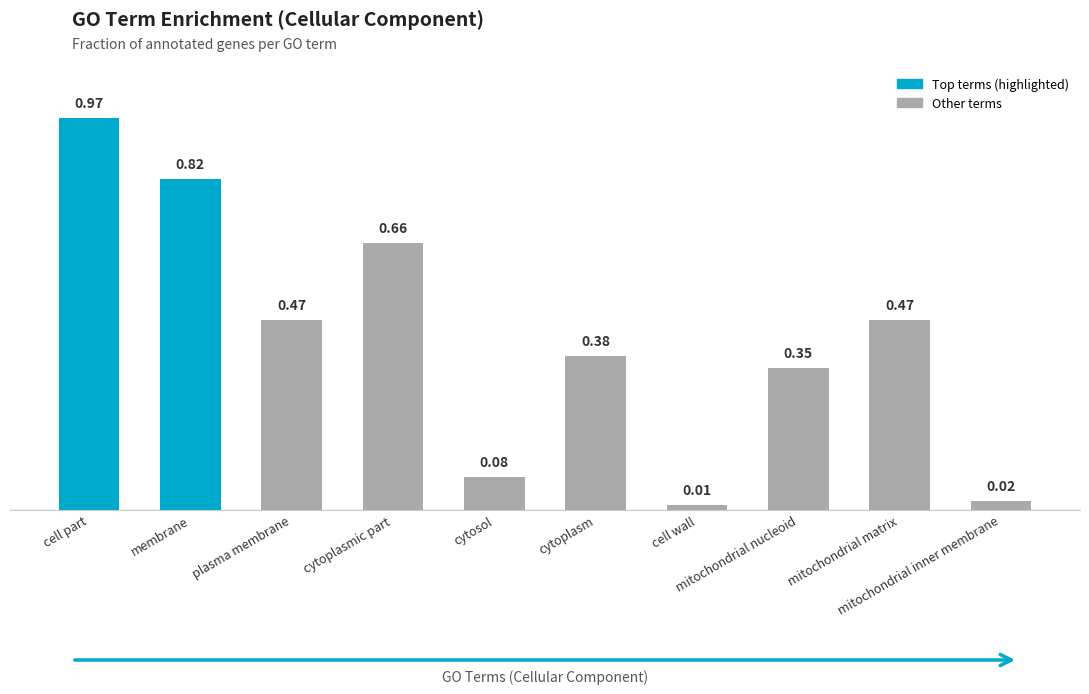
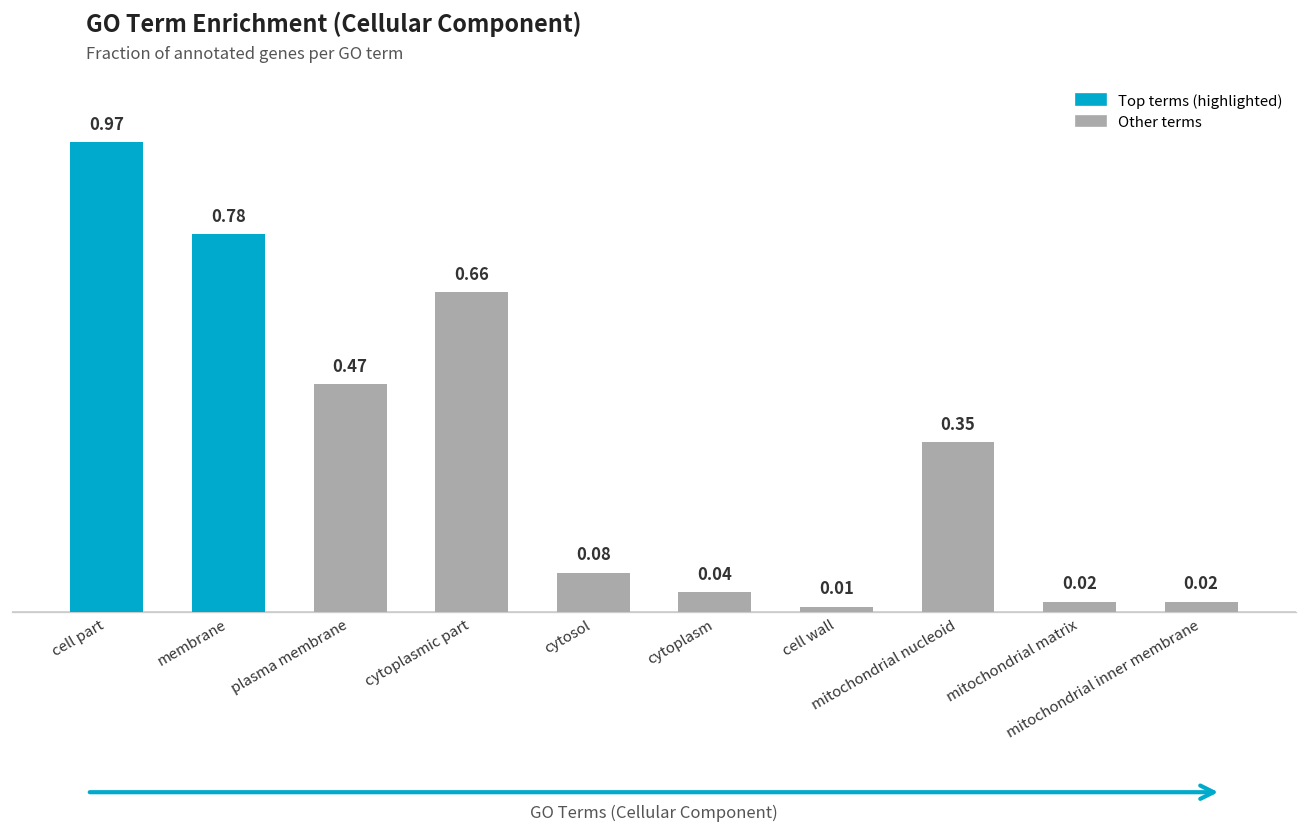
membrane: 0.82 -> 0.78
cytoplasm: 0.38 -> 0.04
mitochondrial matrix: 0.47 -> 0.02
